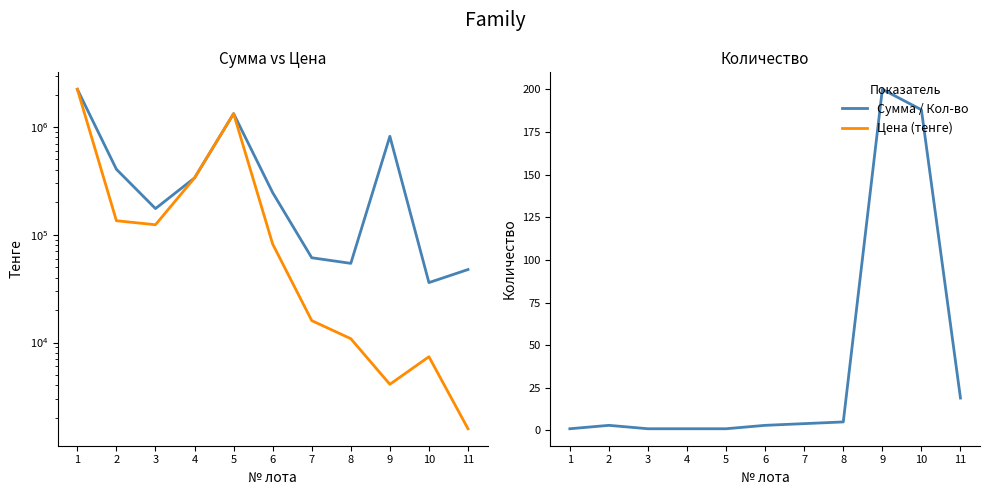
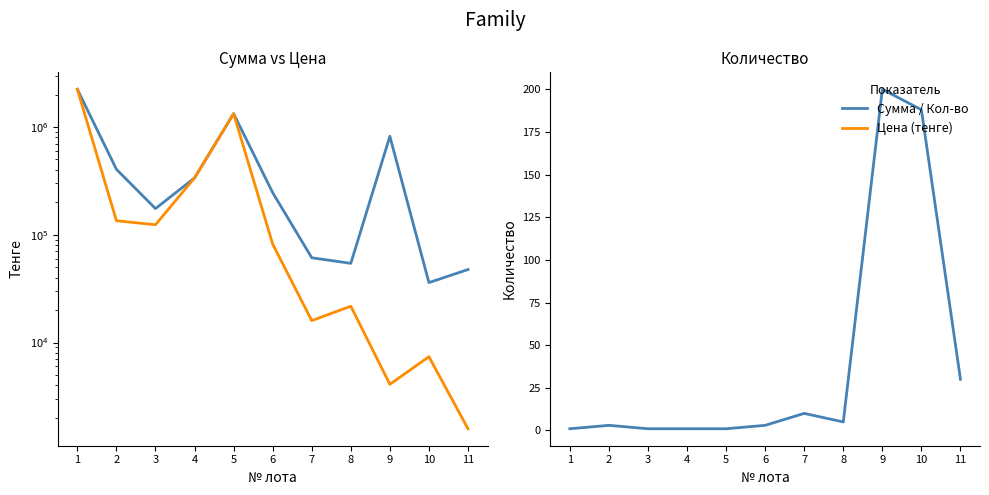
Сумма vs Цена, Цена (тенге), 8: 11000 -> 22000
Количество, 7: 4 -> 10
Количество, 11: 19 -> 30
